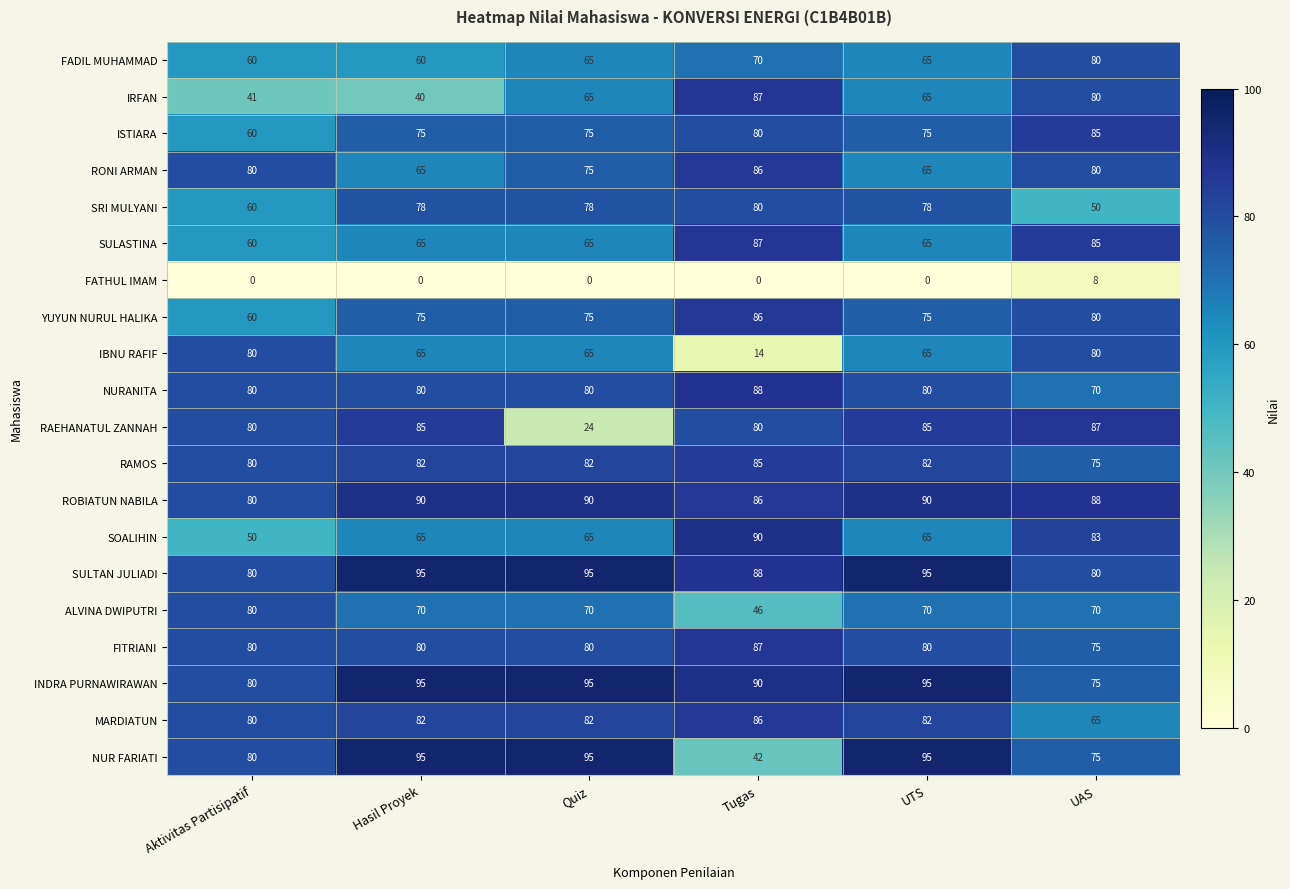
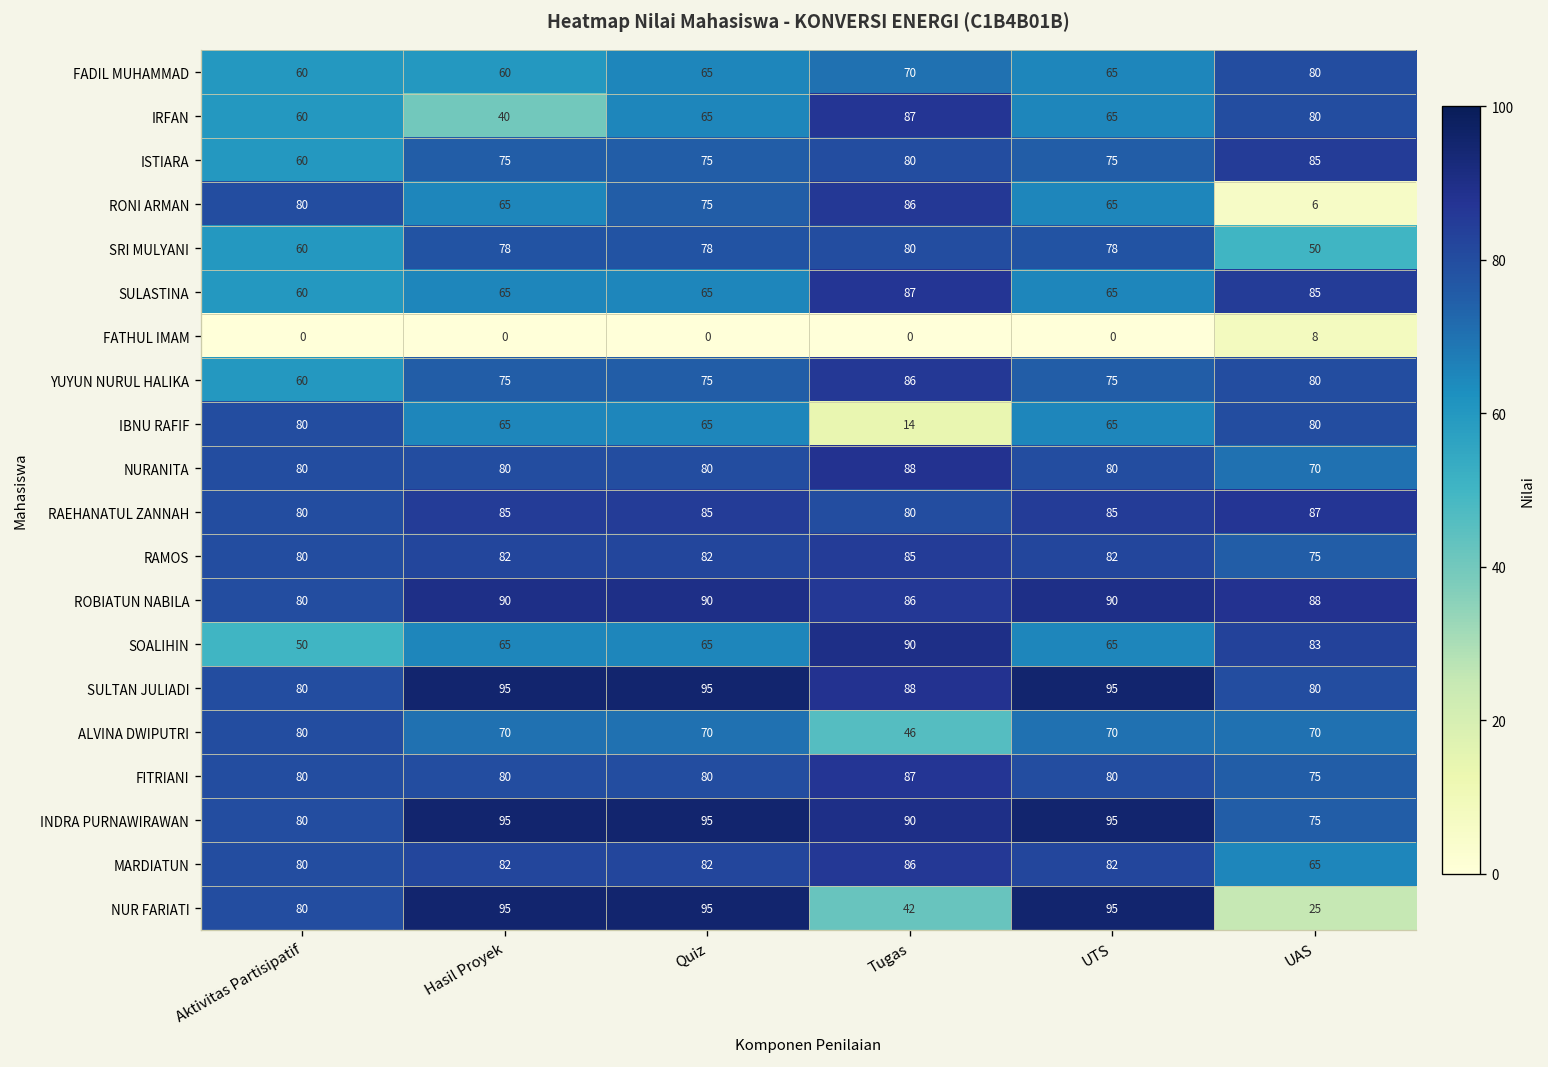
IRFAN, Aktivitas Partisipatif: 41 -> 60
RONI ARMAN, UAS: 80 -> 6
RAEHANATUL ZANNAH, Quiz: 24 -> 85
NUR FARIATI, UAS: 75 -> 25
